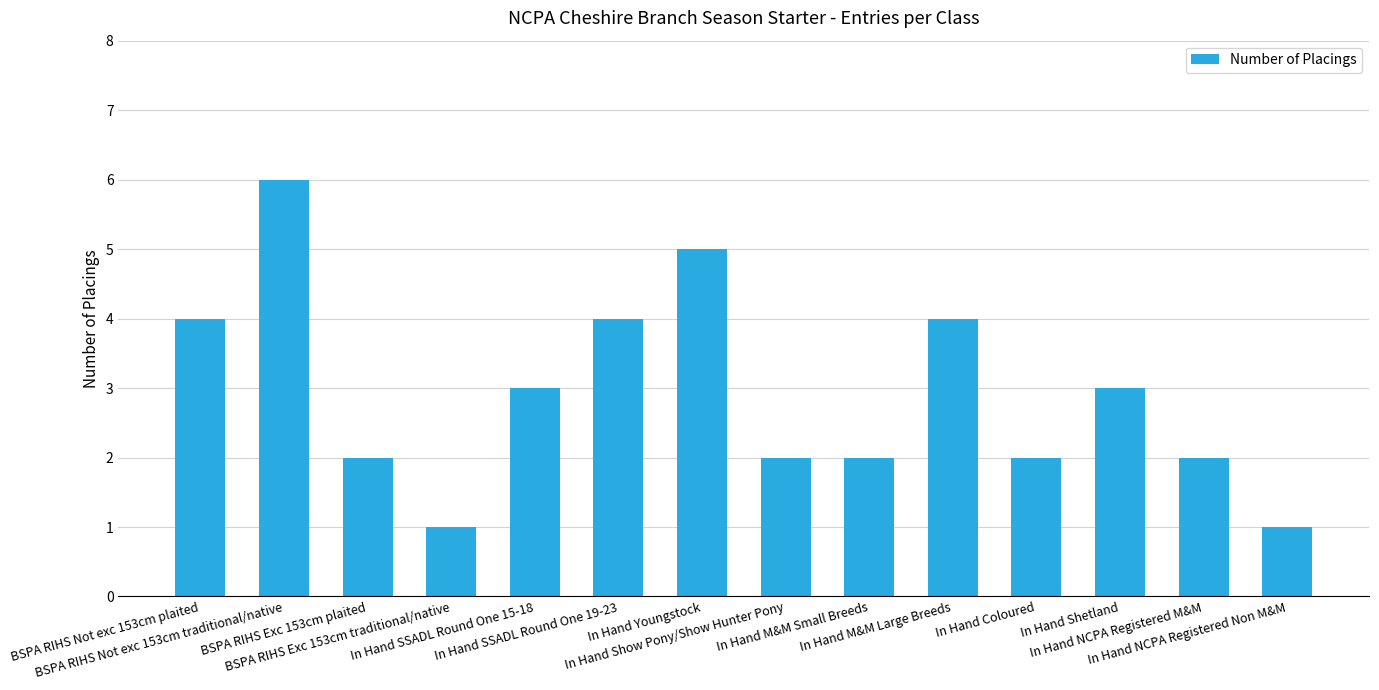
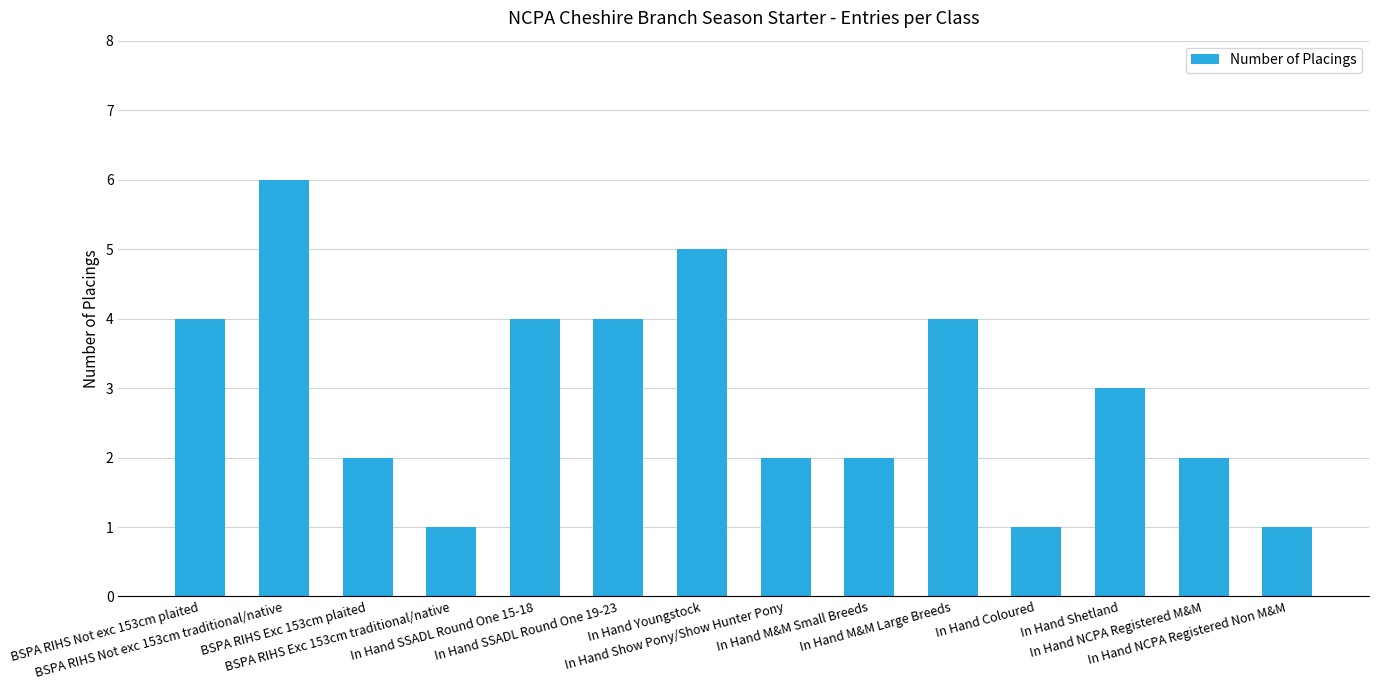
In Hand SSADL Round One 15-18: 3 -> 4
In Hand Coloured: 2 -> 1
